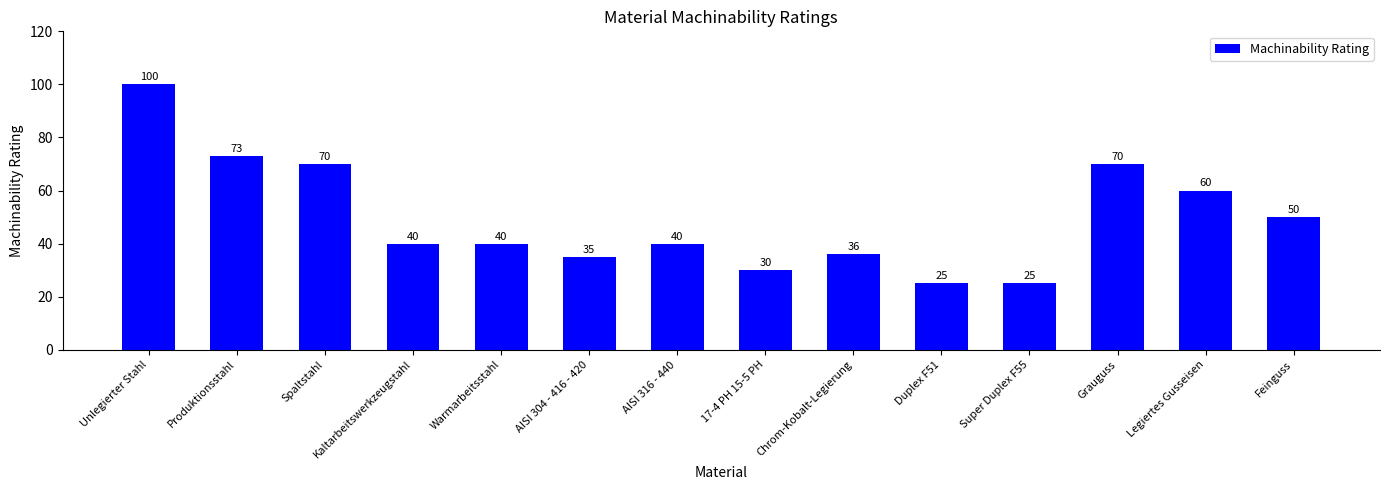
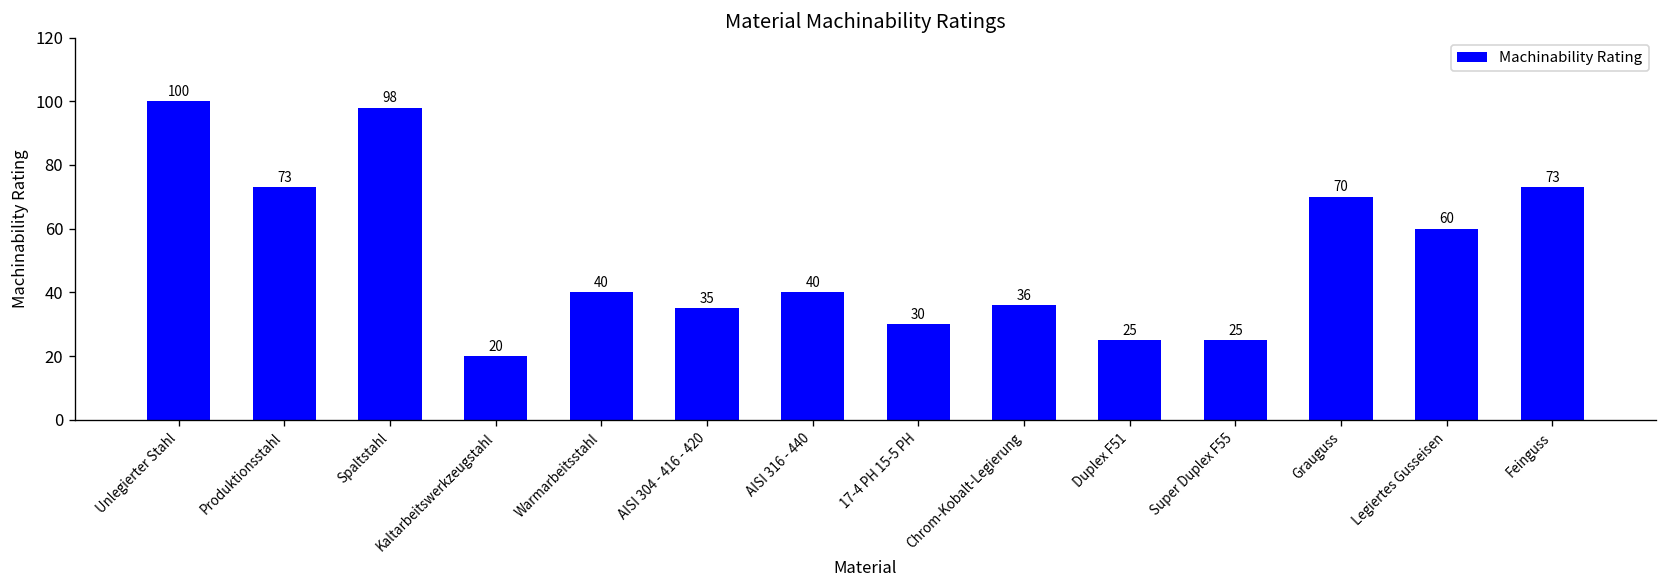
Spaltstahl: 70 -> 98
Kaltarbeitswerkzeugstahl: 40 -> 20
Feinguss: 50 -> 73
